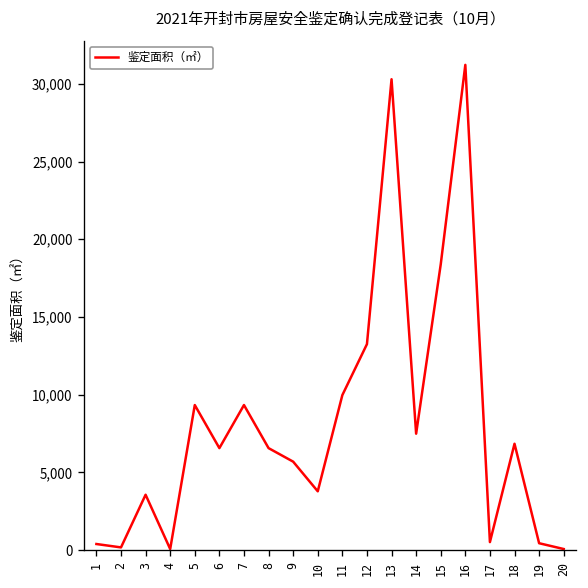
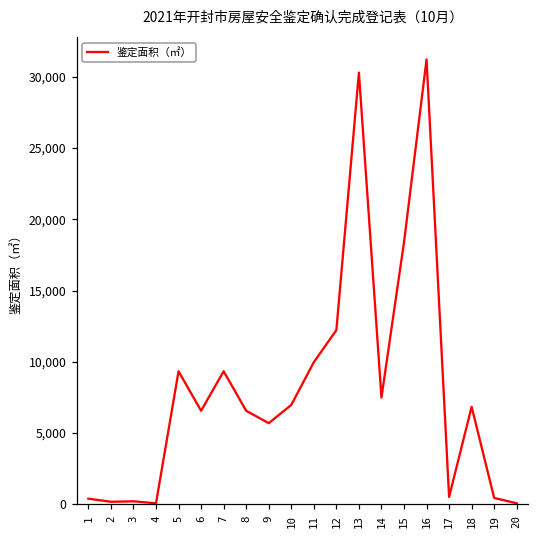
3: 3,600 -> 200
10: 3,800 -> 7,000
12: 13,300 -> 12,200
